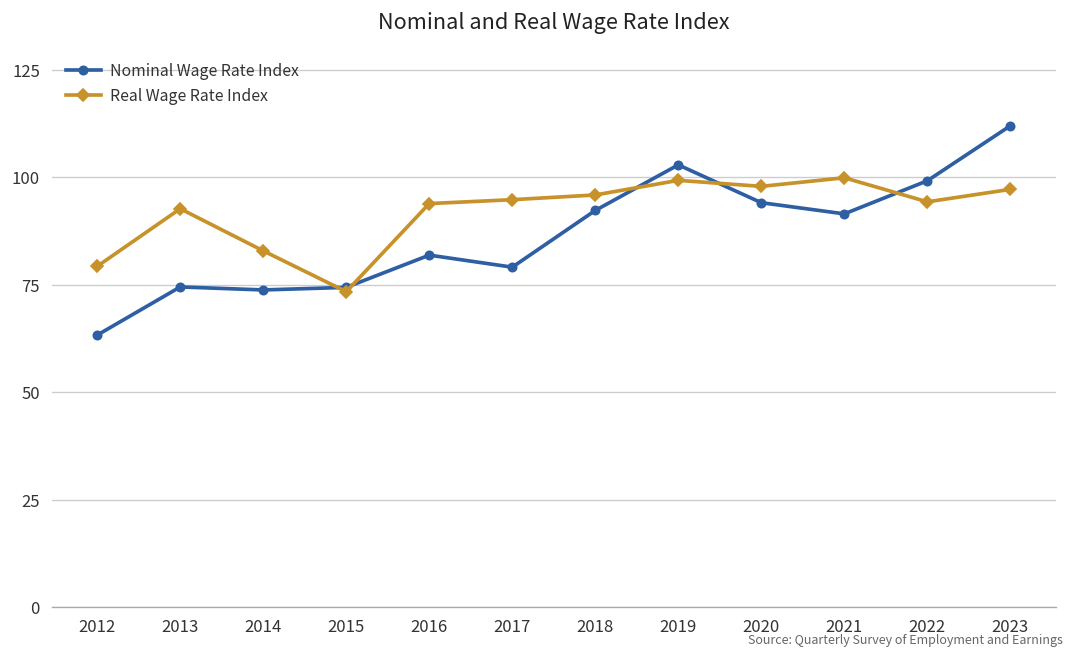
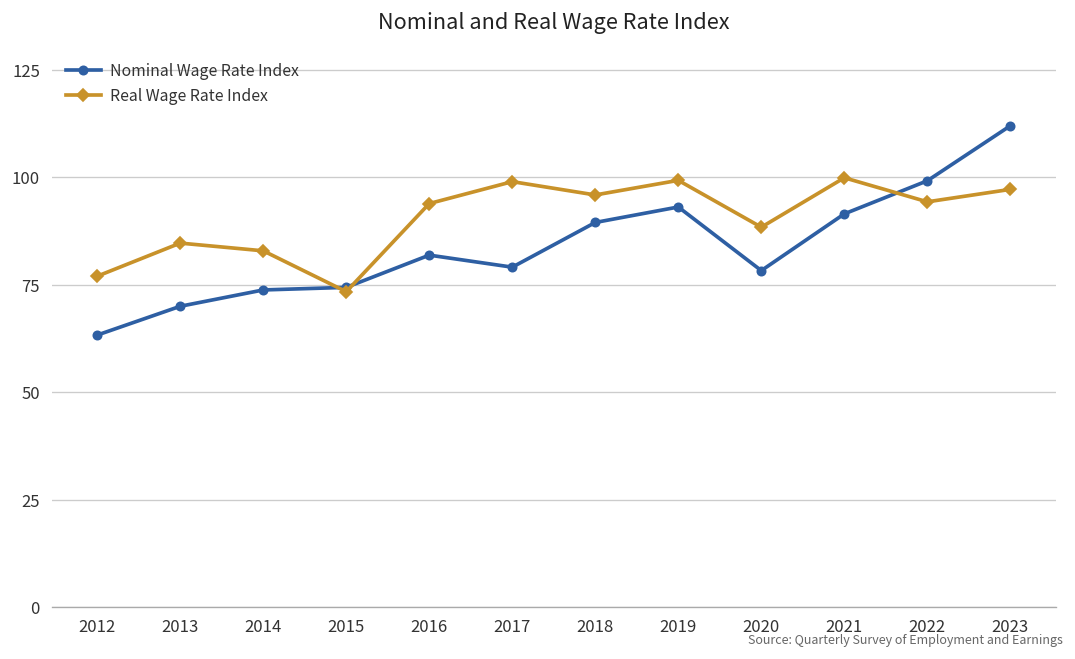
Real Wage Rate Index, 2012: 79 -> 77
Nominal Wage Rate Index, 2013: 75 -> 70
Real Wage Rate Index, 2013: 93 -> 85
Real Wage Rate Index, 2017: 95 -> 99
Nominal Wage Rate Index, 2018: 92 -> 90
Nominal Wage Rate Index, 2019: 103 -> 93
Nominal Wage Rate Index, 2020: 94 -> 78
Real Wage Rate Index, 2020: 98 -> 88
